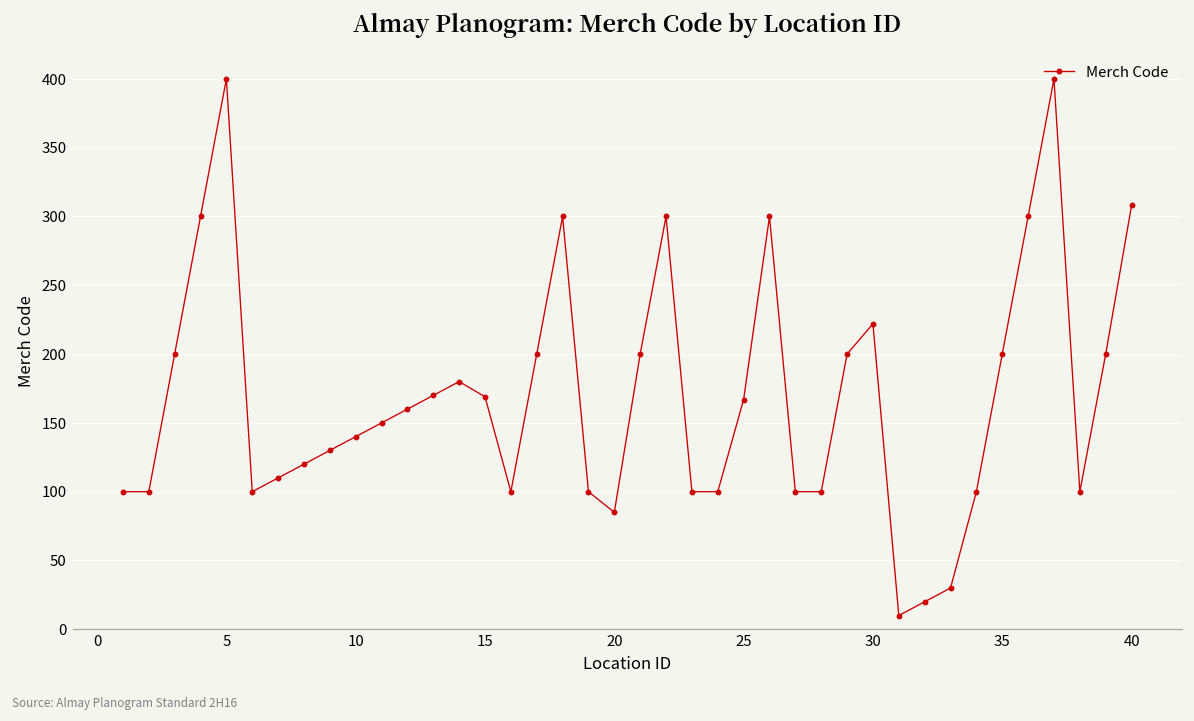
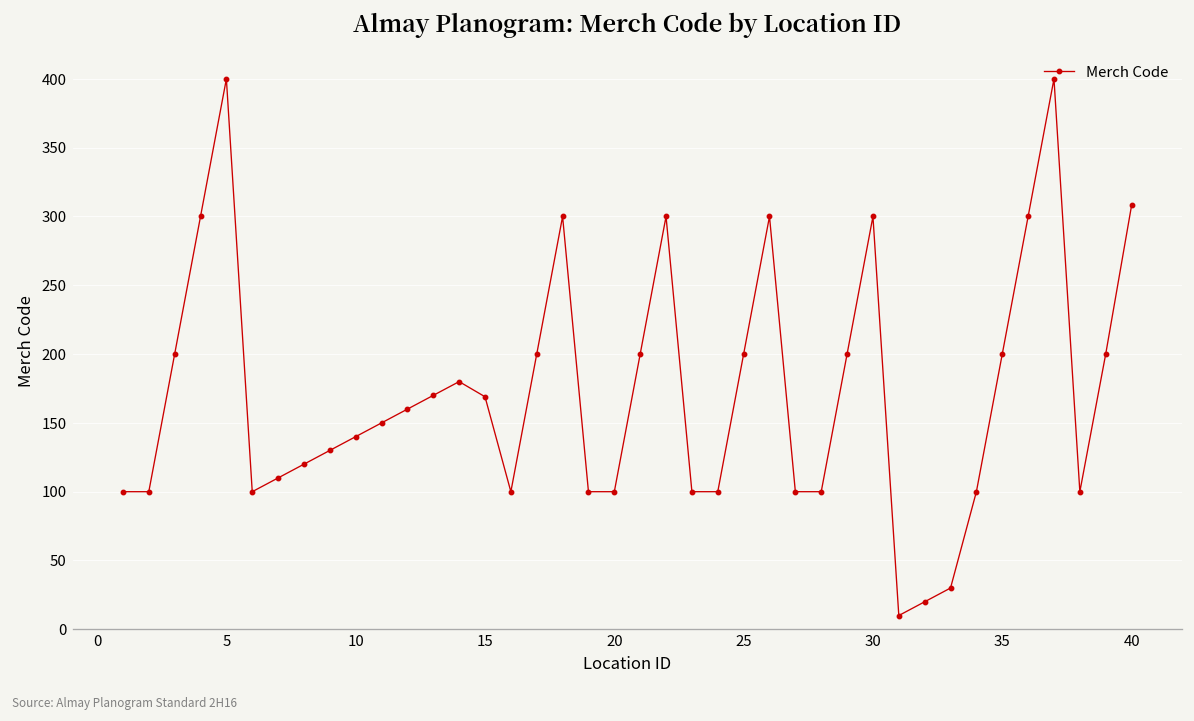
20: 85 -> 100
25: 167 -> 200
30: 222 -> 300
